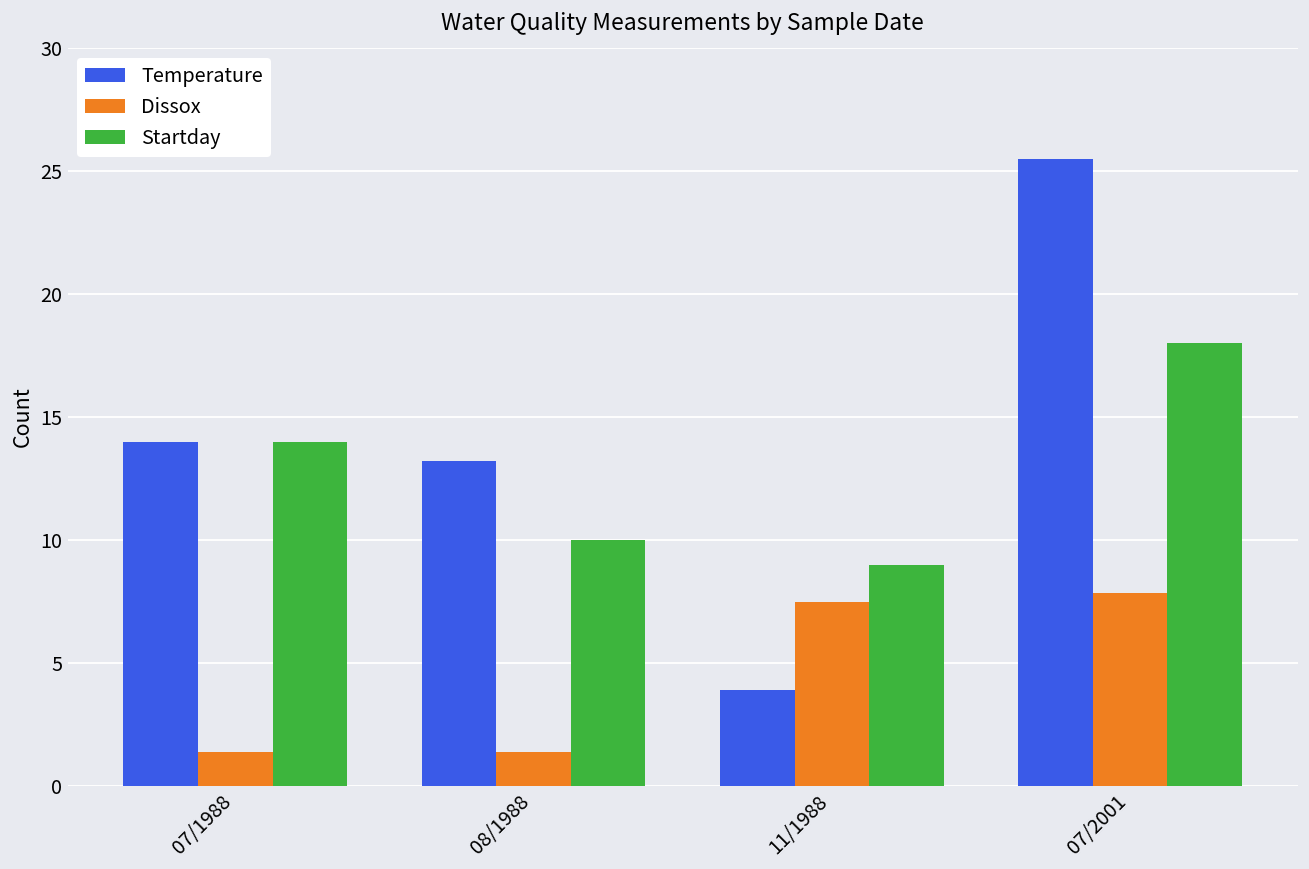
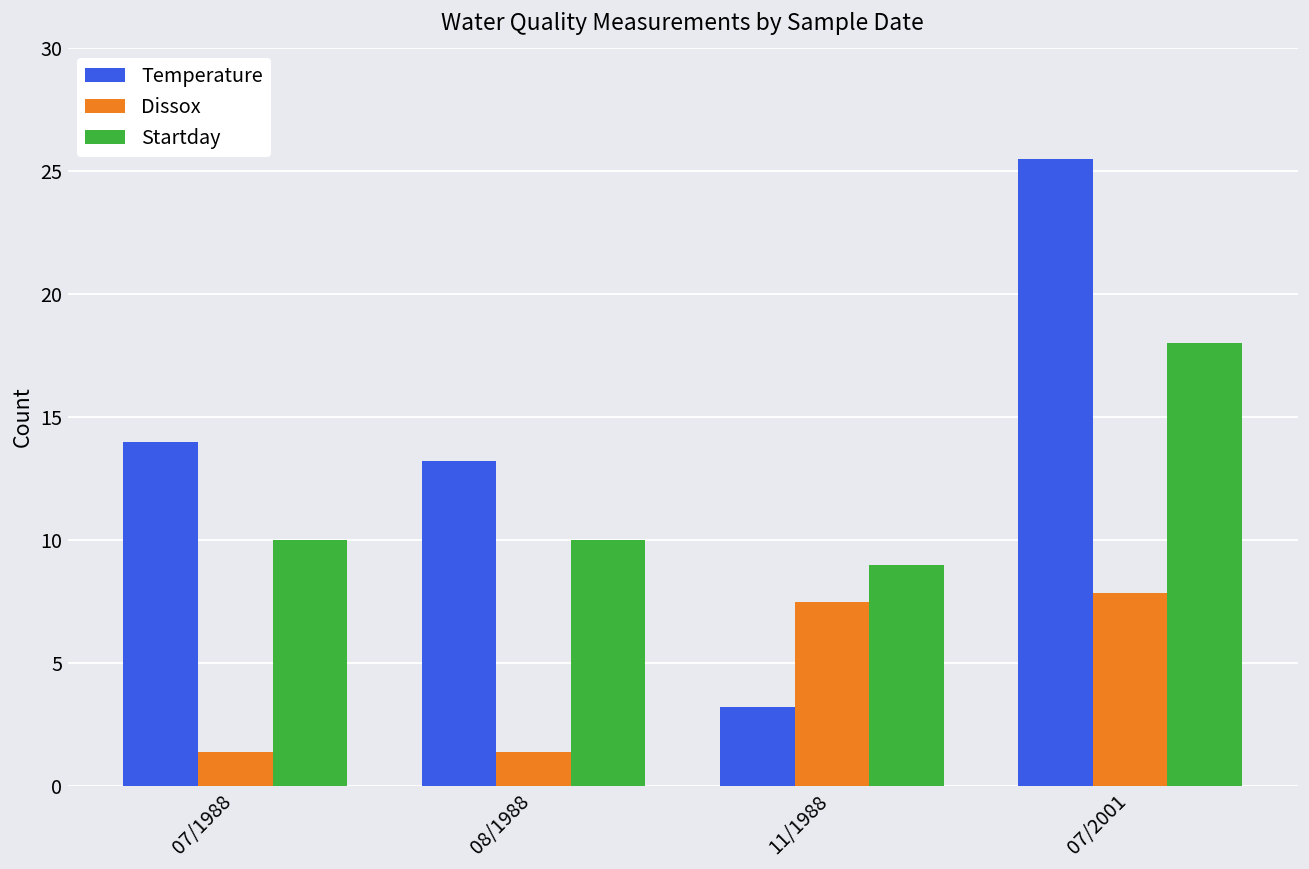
Startday, 07/1988: 14 -> 10
Temperature, 11/1988: 3.9 -> 3.2
